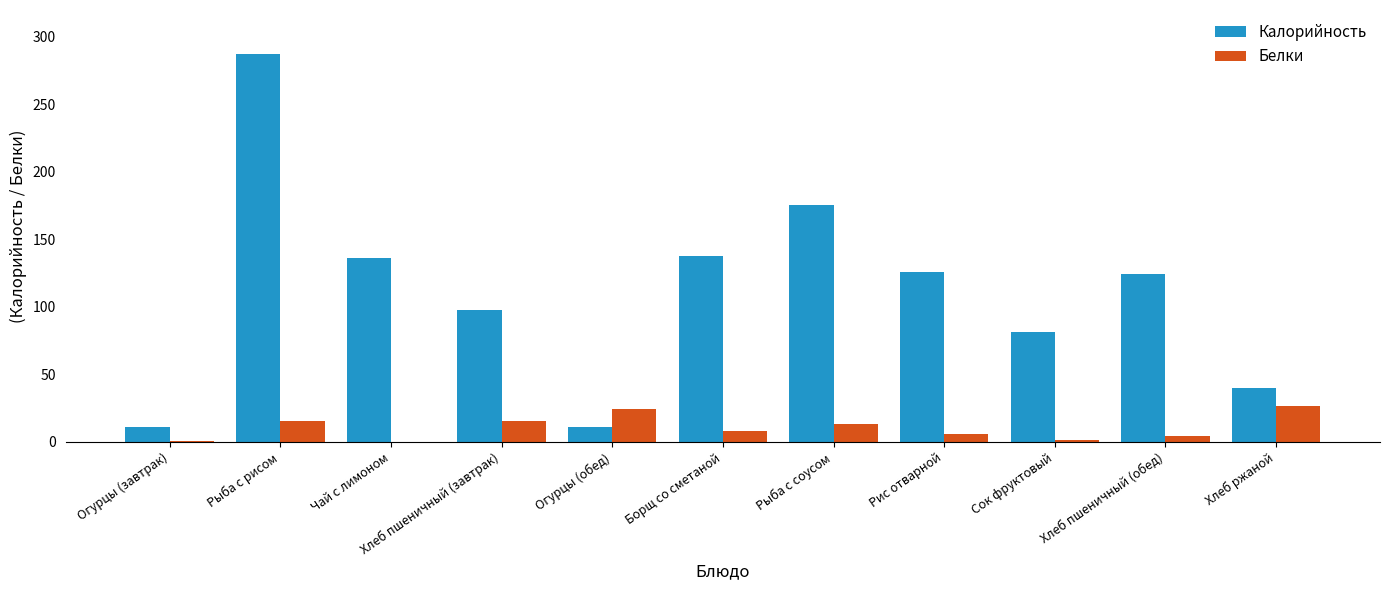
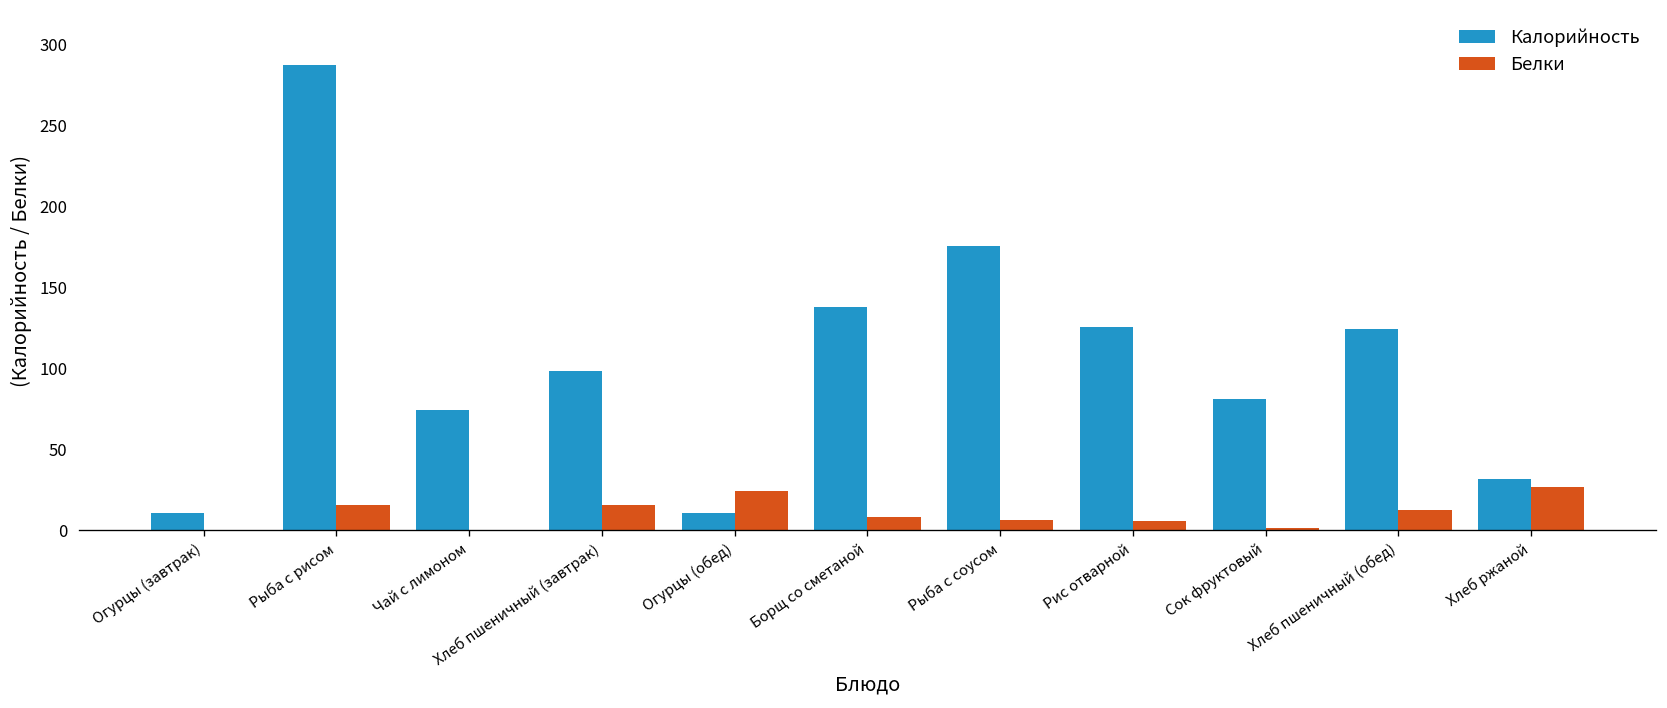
Калорийность, Чай с лимоном: 136 -> 74
Белки, Рыба с соусом: 13 -> 6
Белки, Хлеб пшеничный (обед): 5 -> 12
Калорийность, Хлеб ржаной: 40 -> 32
